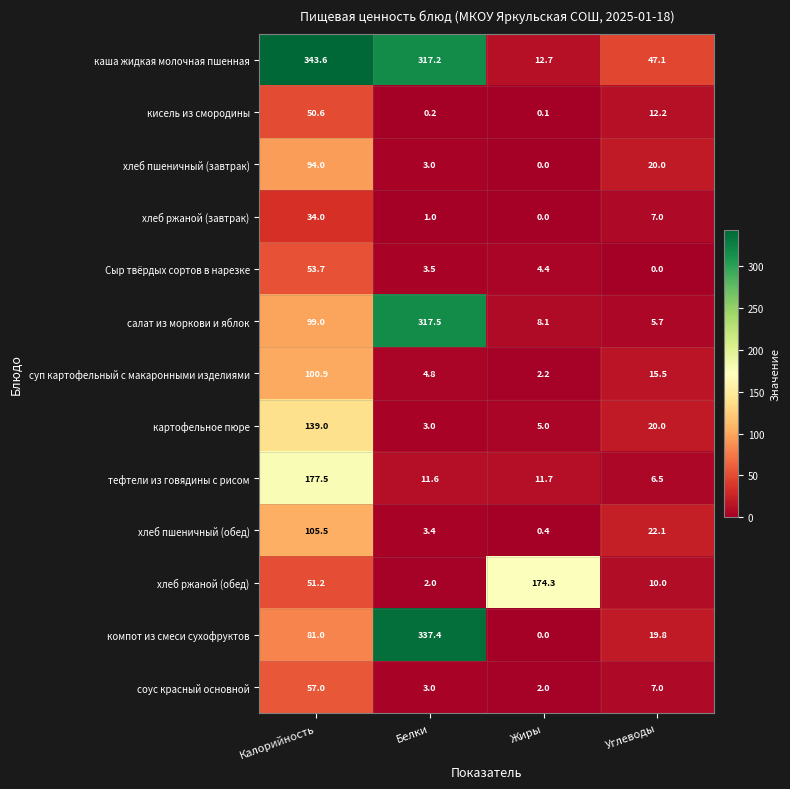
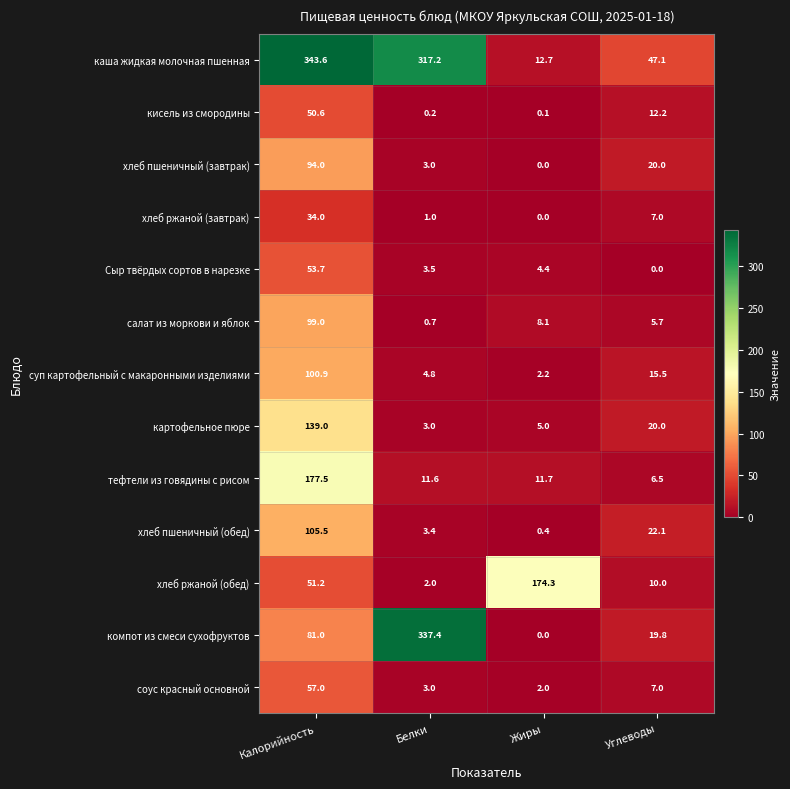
салат из моркови и яблок, Белки: 317.5 -> 0.7
